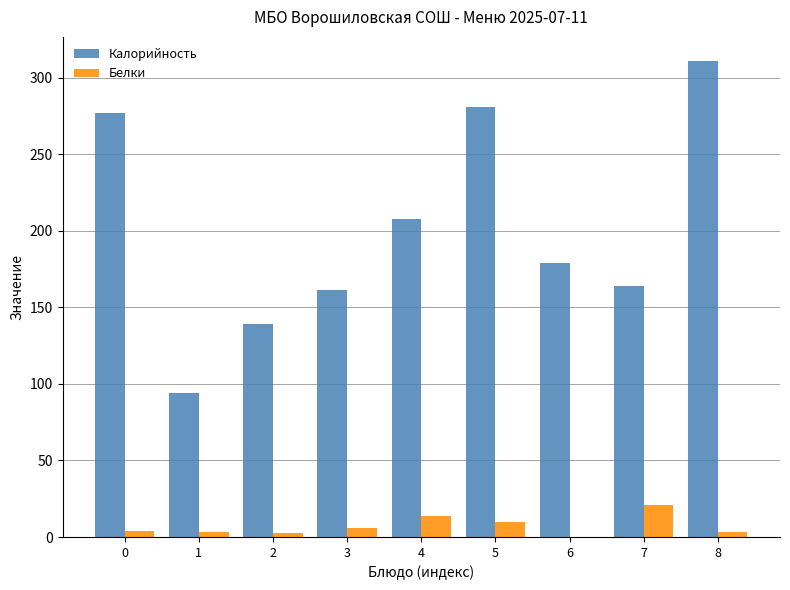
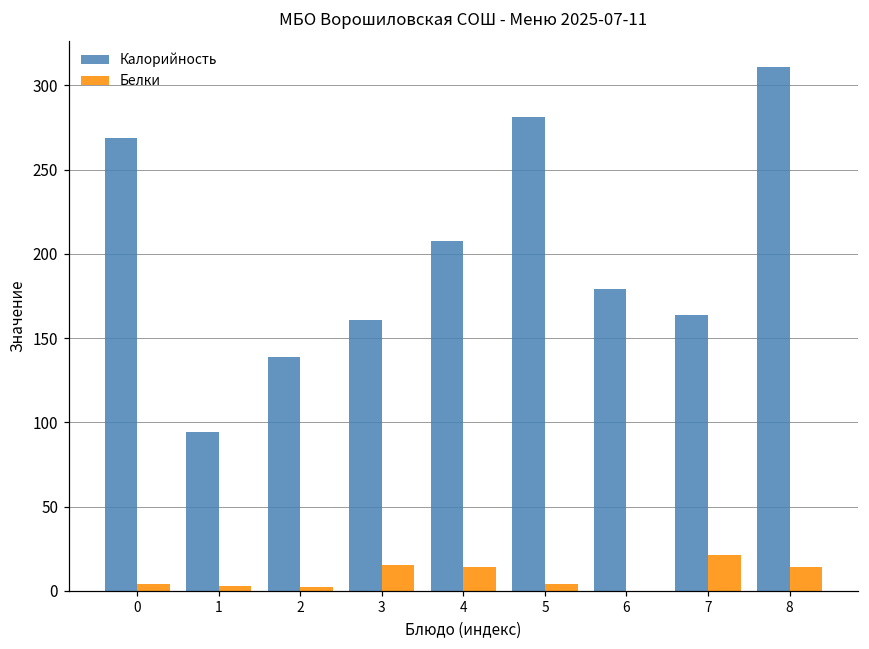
Калорийность, 0: 277 -> 269
Белки, 3: 6 -> 15
Белки, 5: 10 -> 4
Белки, 8: 3 -> 14
